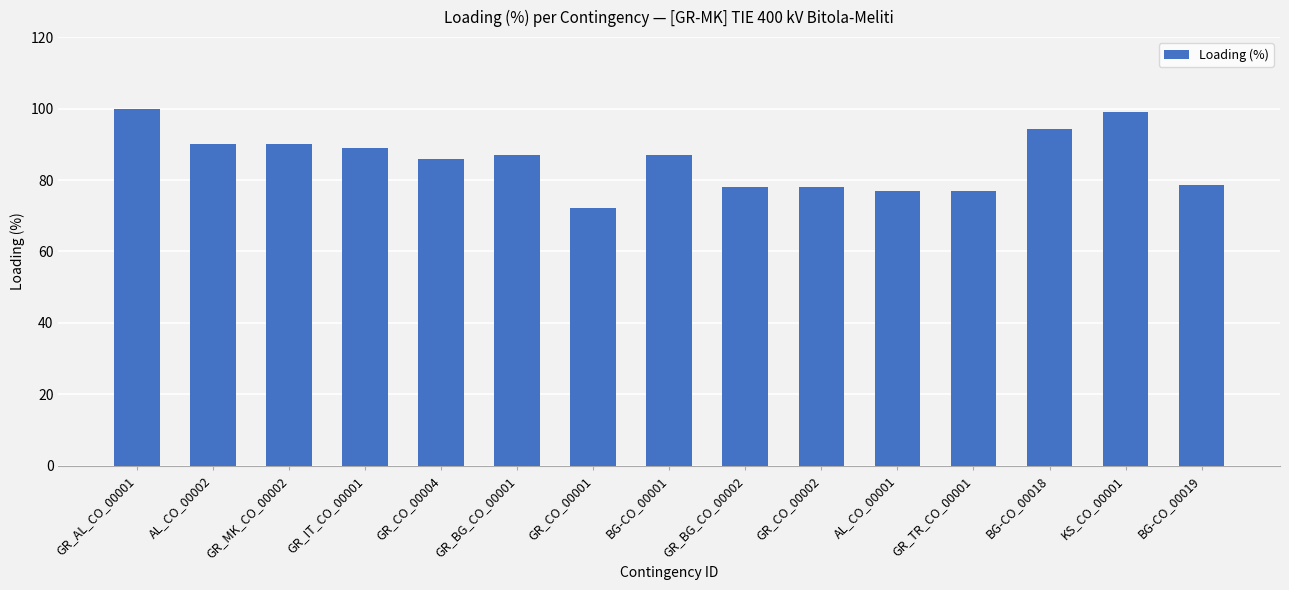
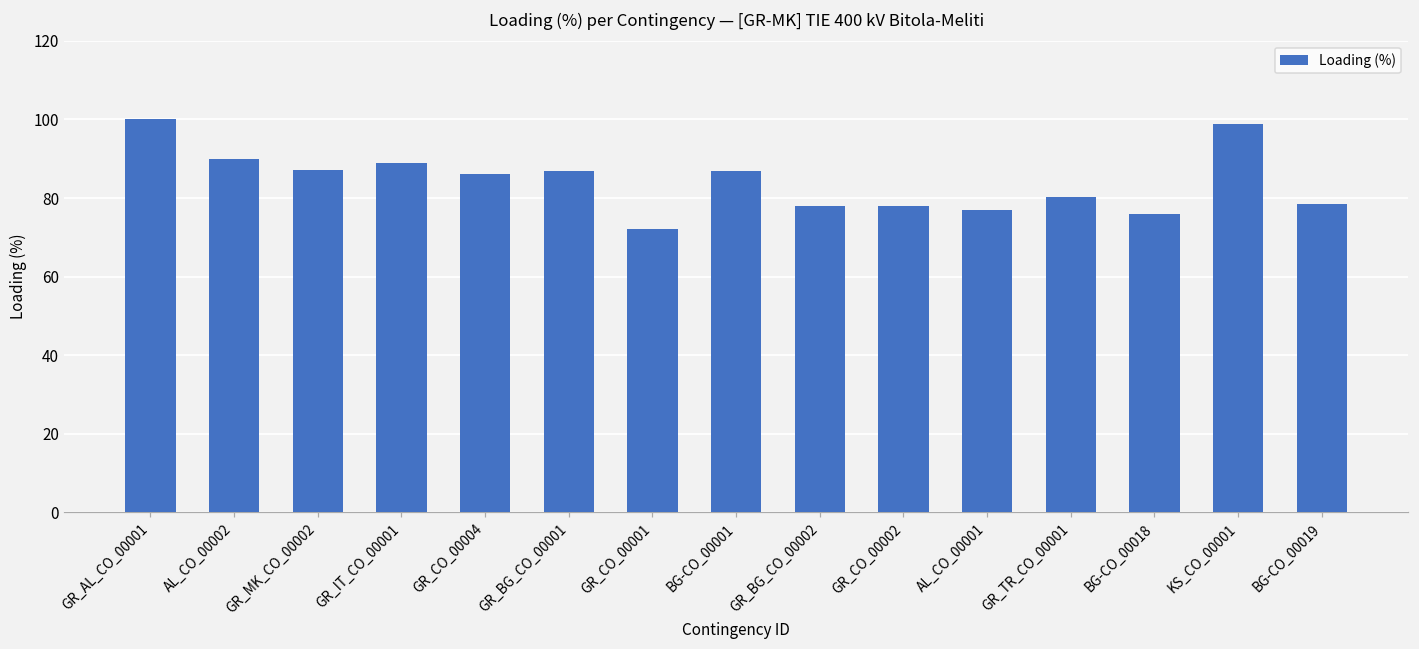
GR_MK_CO_00002: 90 -> 87
GR_TR_CO_00001: 77 -> 80
BG-CO_00018: 94 -> 76
